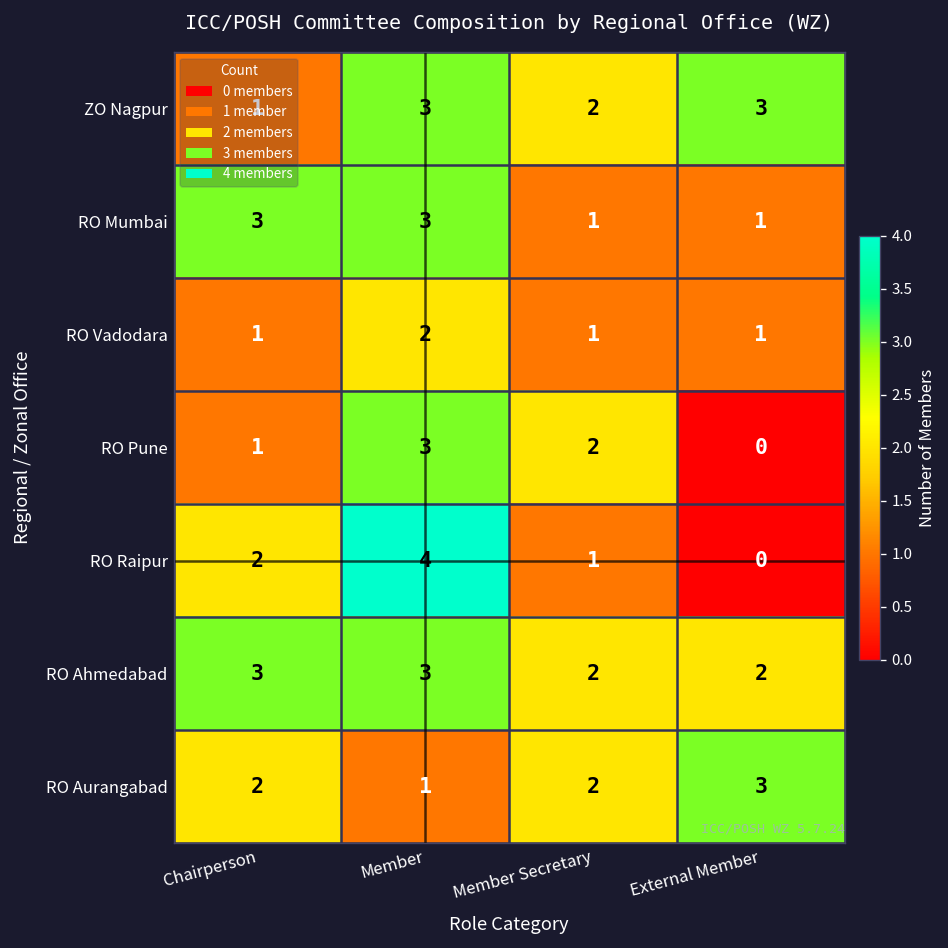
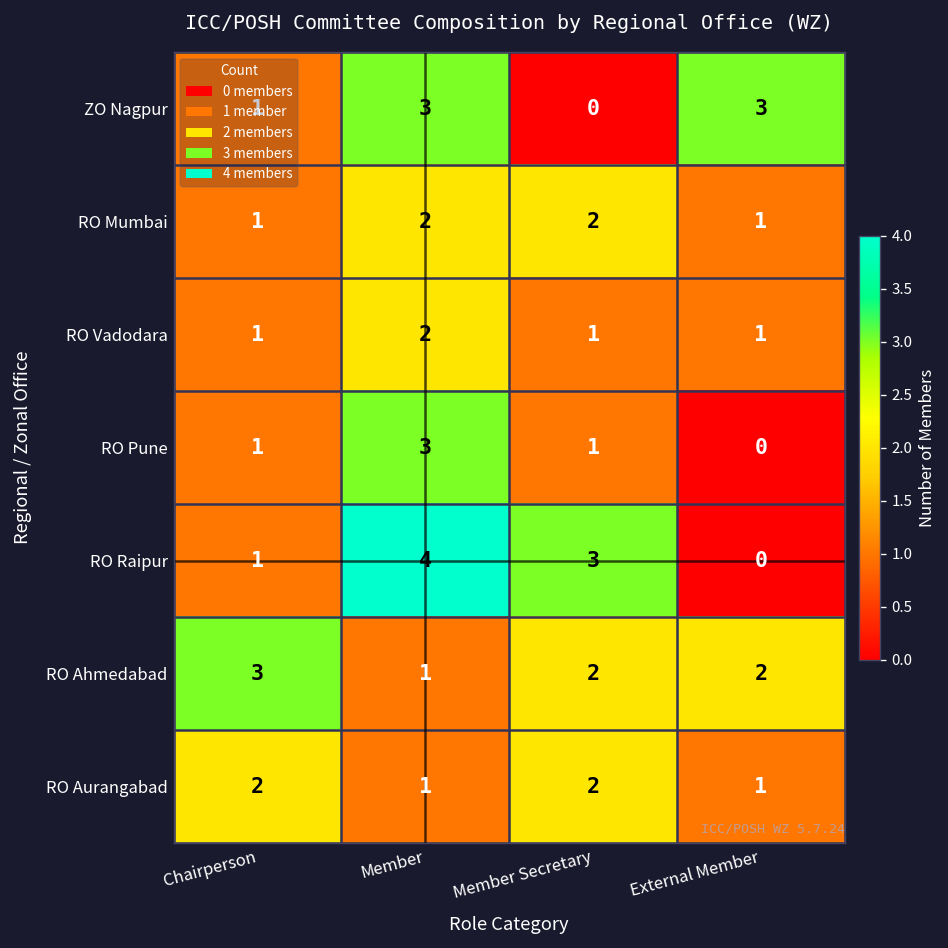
ZO Nagpur, Member Secretary: 2 -> 0
RO Mumbai, Chairperson: 3 -> 1
RO Mumbai, Member: 3 -> 2
RO Mumbai, Member Secretary: 1 -> 2
RO Pune, Member Secretary: 2 -> 1
RO Raipur, Chairperson: 2 -> 1
RO Raipur, Member Secretary: 1 -> 3
RO Ahmedabad, Member: 3 -> 1
RO Aurangabad, External Member: 3 -> 1
